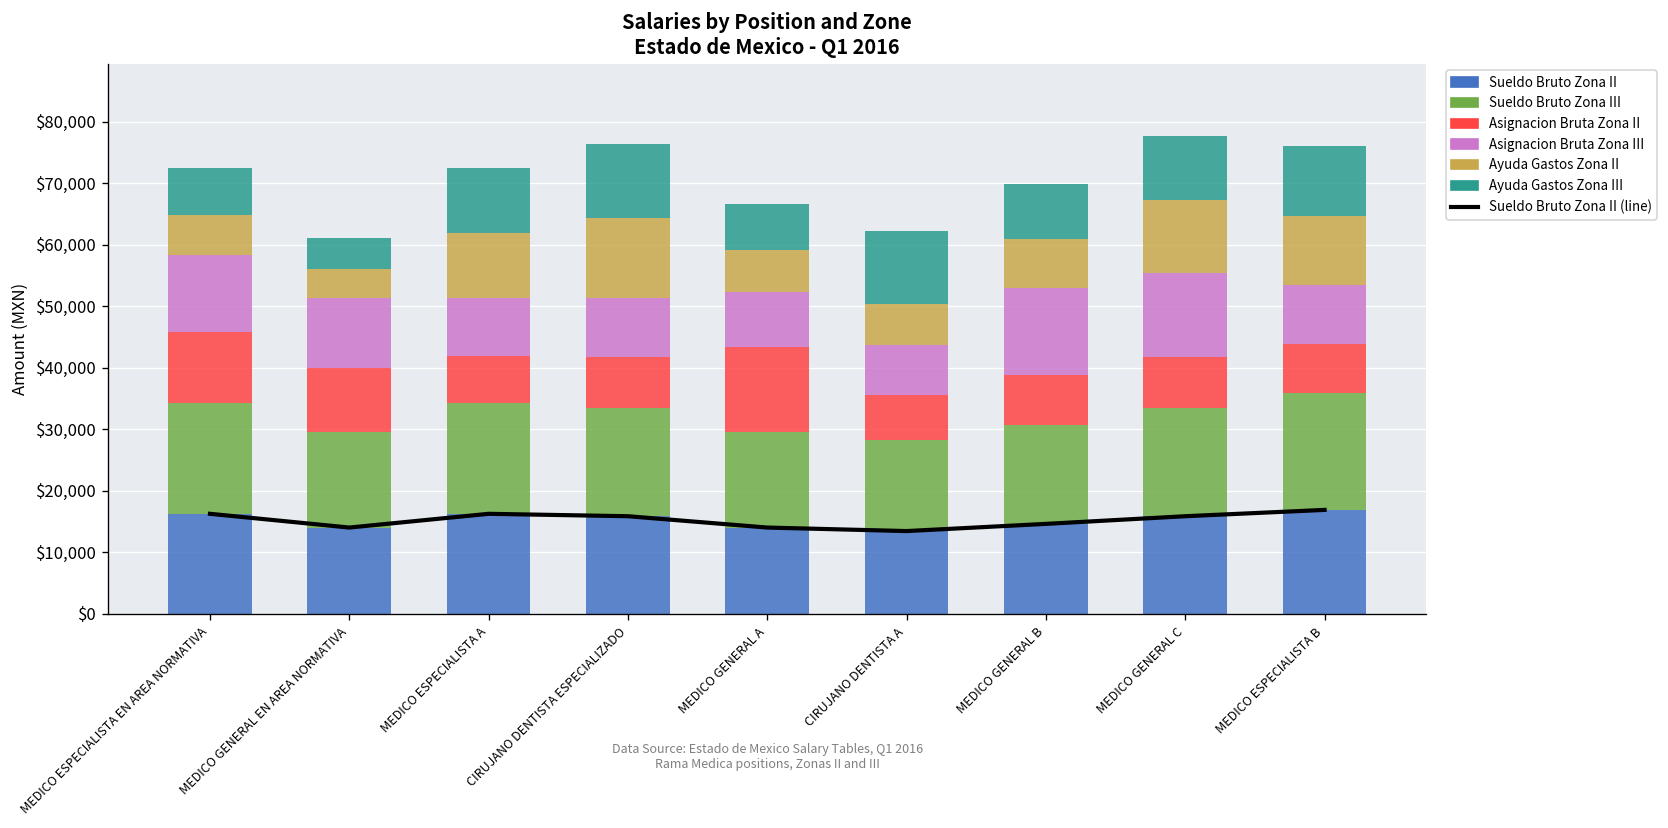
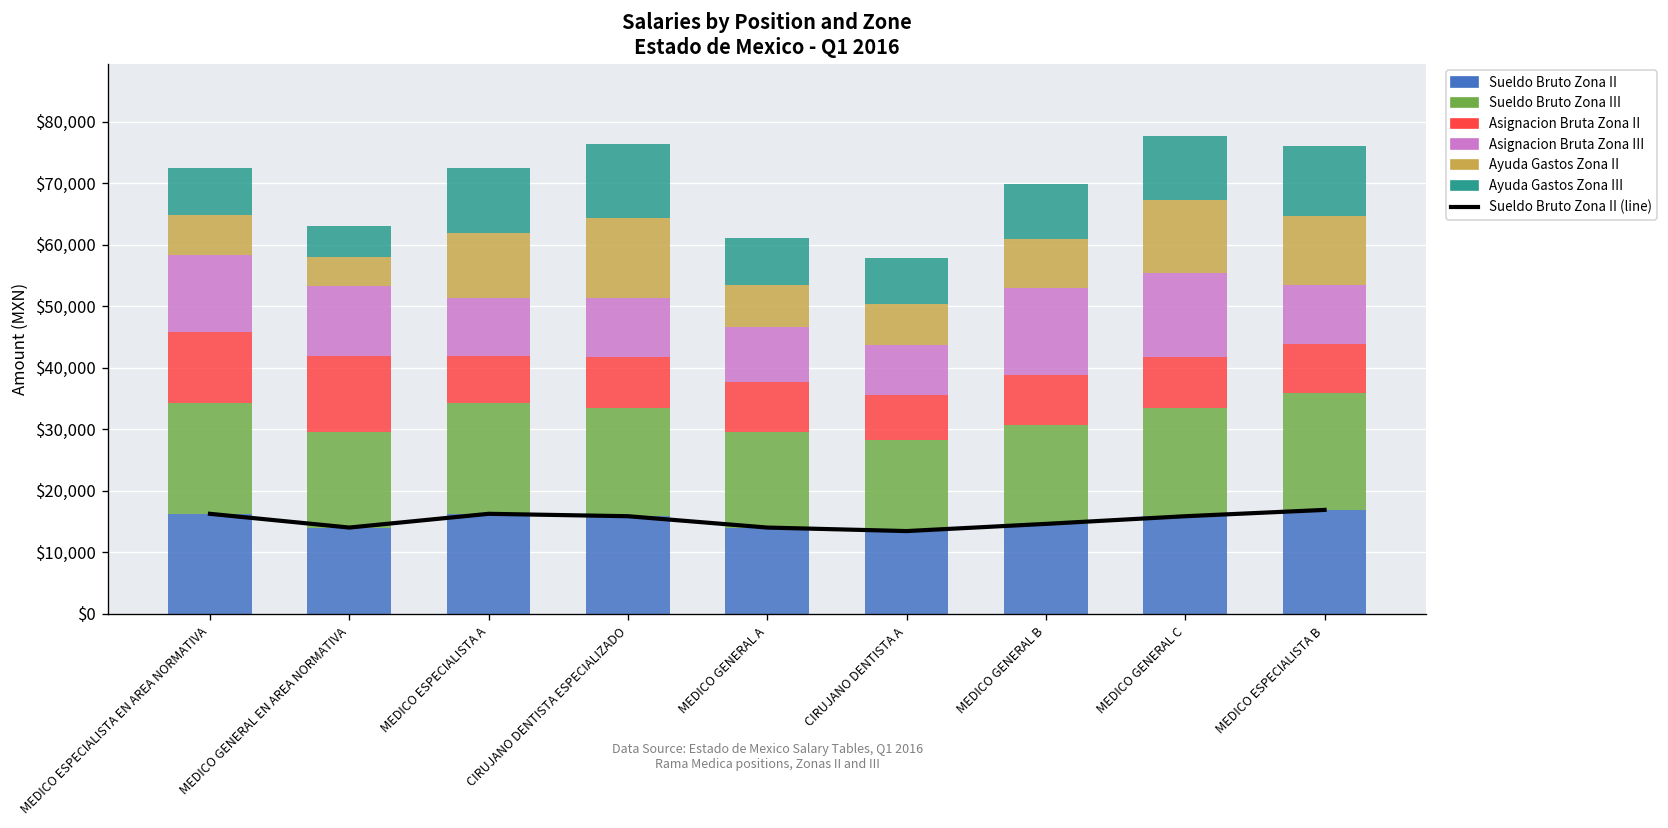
Asignacion Bruta Zona II, MEDICO GENERAL EN AREA NORMATIVA: $10,000 -> $12,000
Asignacion Bruta Zona II, MEDICO GENERAL A: $14,000 -> $8,000
Ayuda Gastos Zona III, CIRUJANO DENTISTA A: $12,000 -> $8,000
